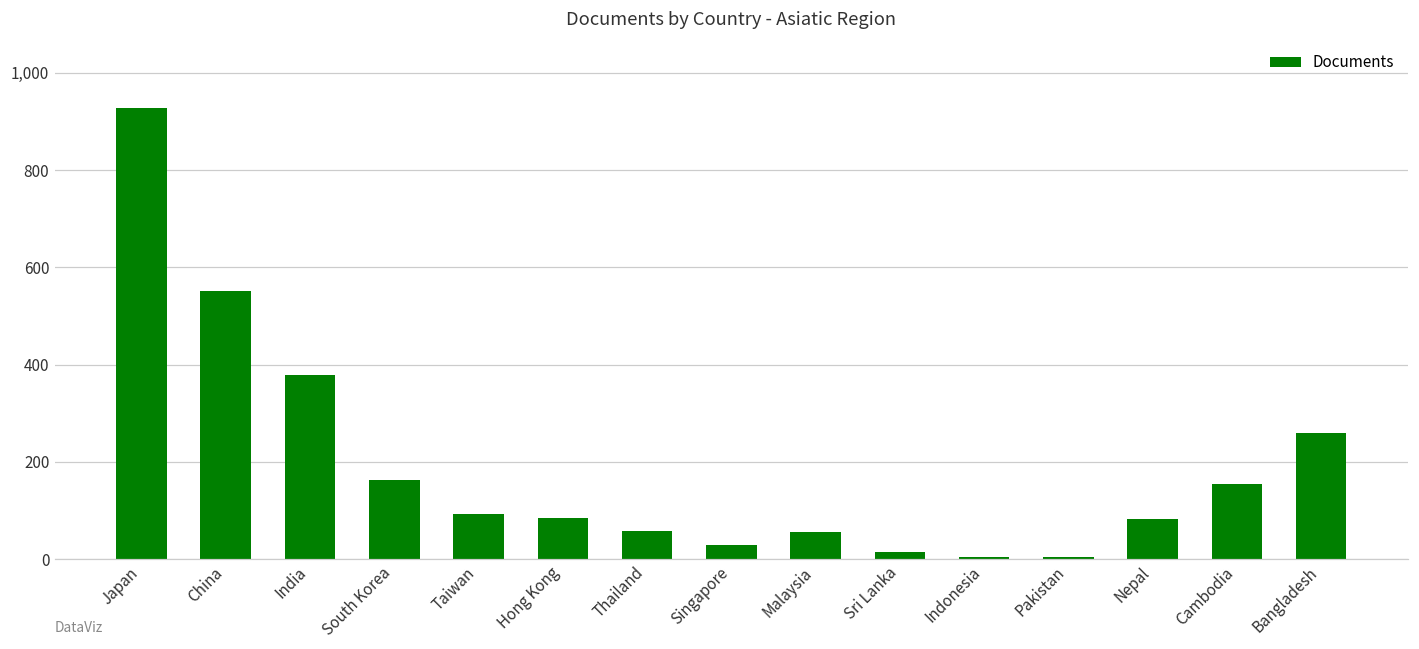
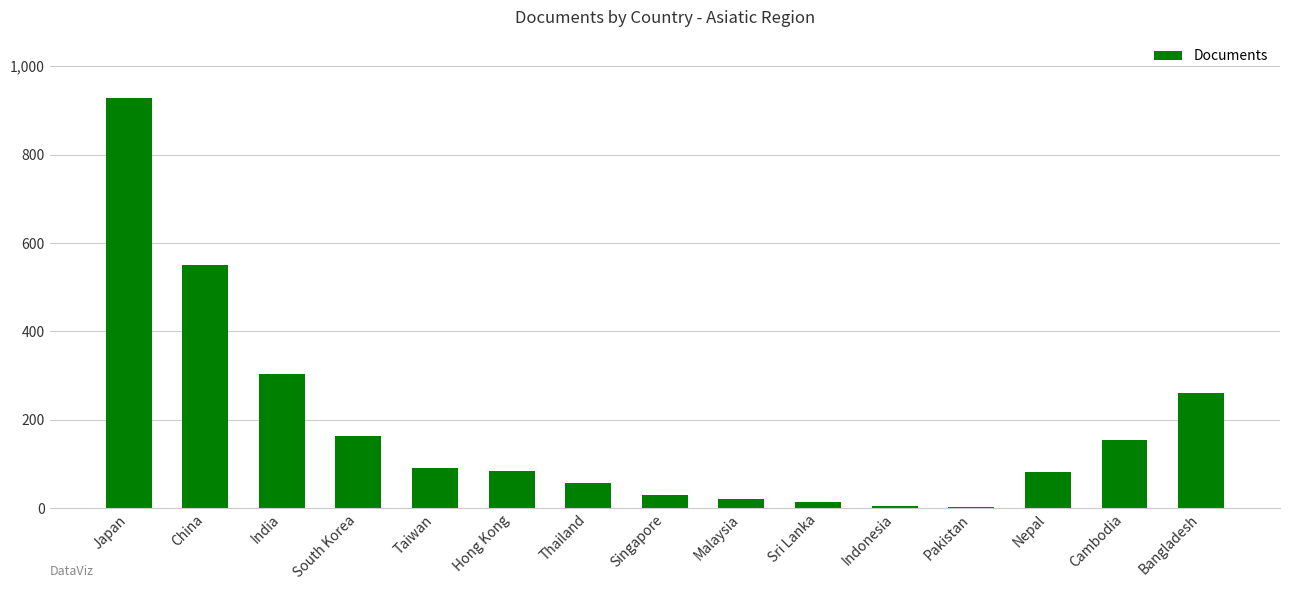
India: 380 -> 300
Malaysia: 60 -> 20
